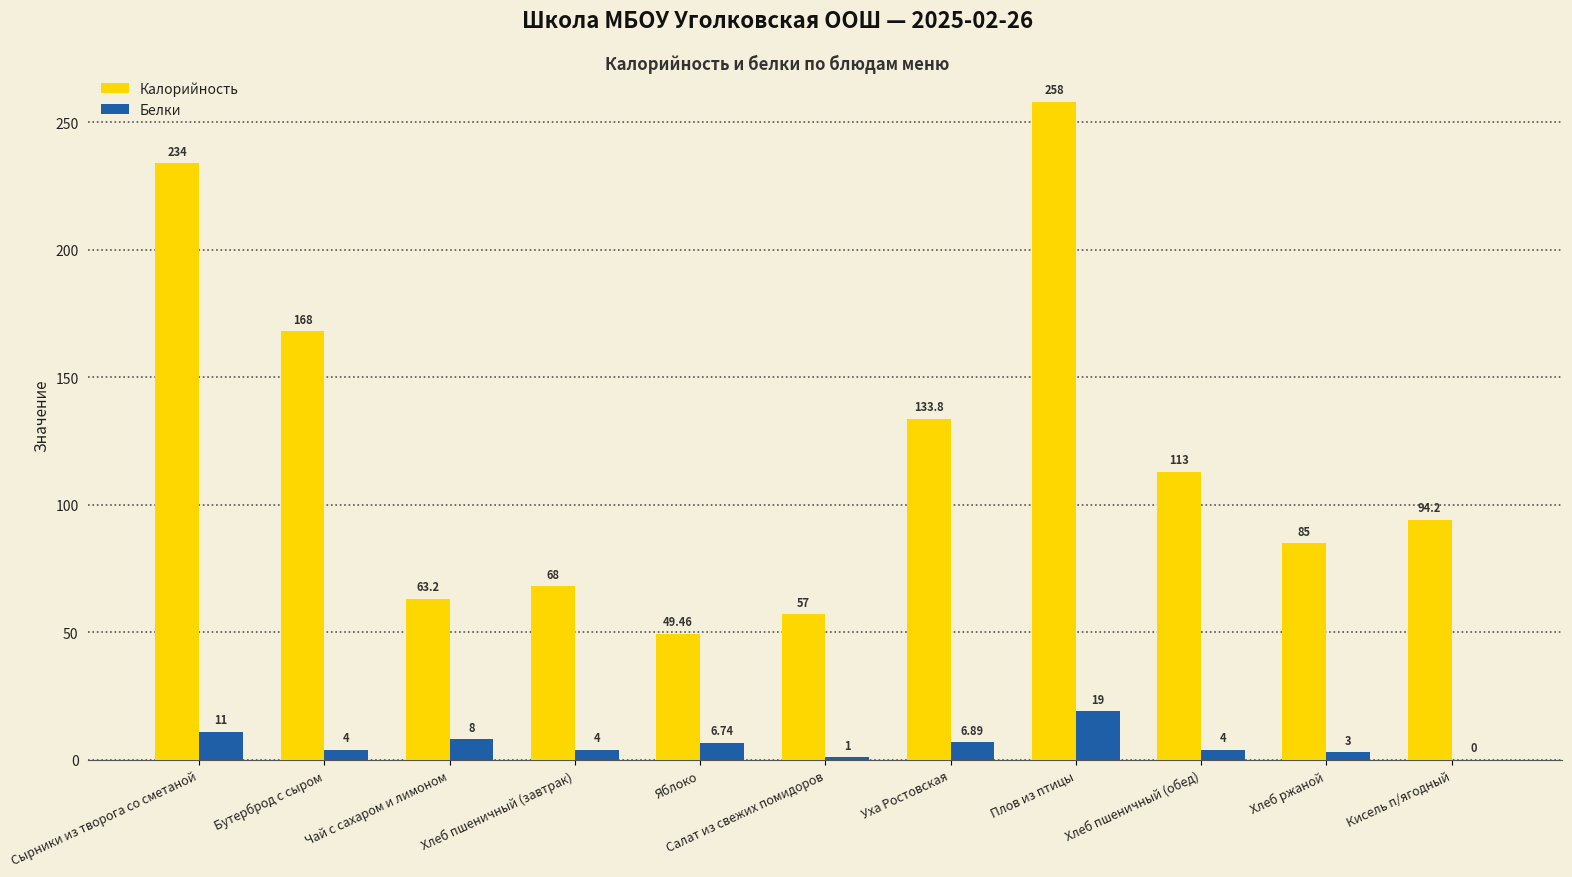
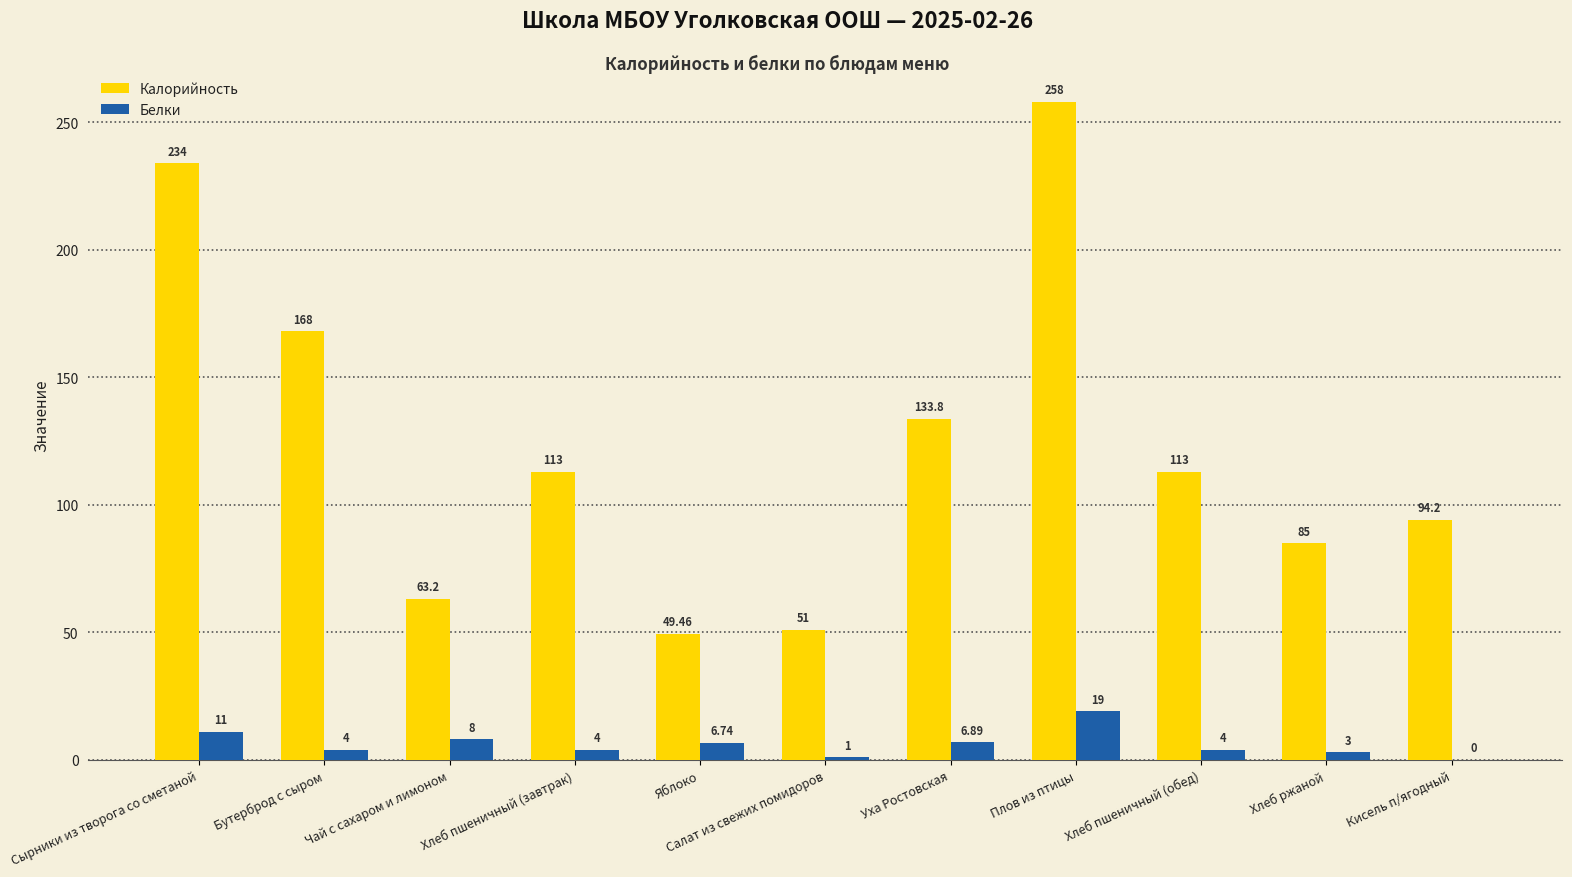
Калорийность, Хлеб пшеничный (завтрак): 68 -> 113
Калорийность, Салат из свежих помидоров: 57 -> 51
